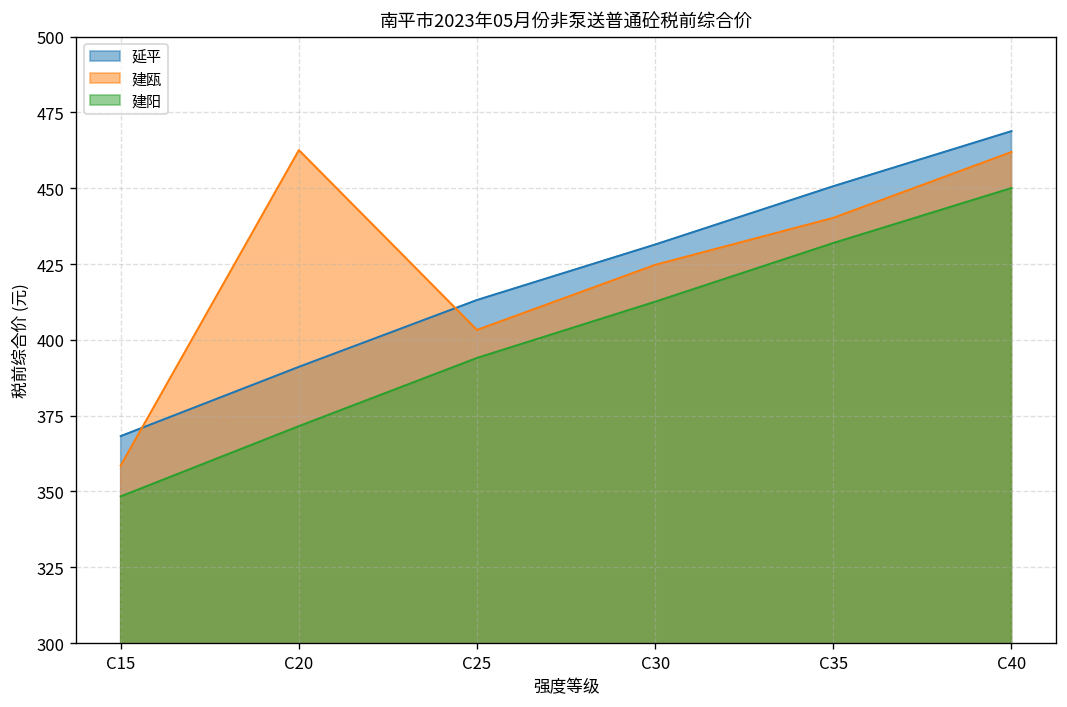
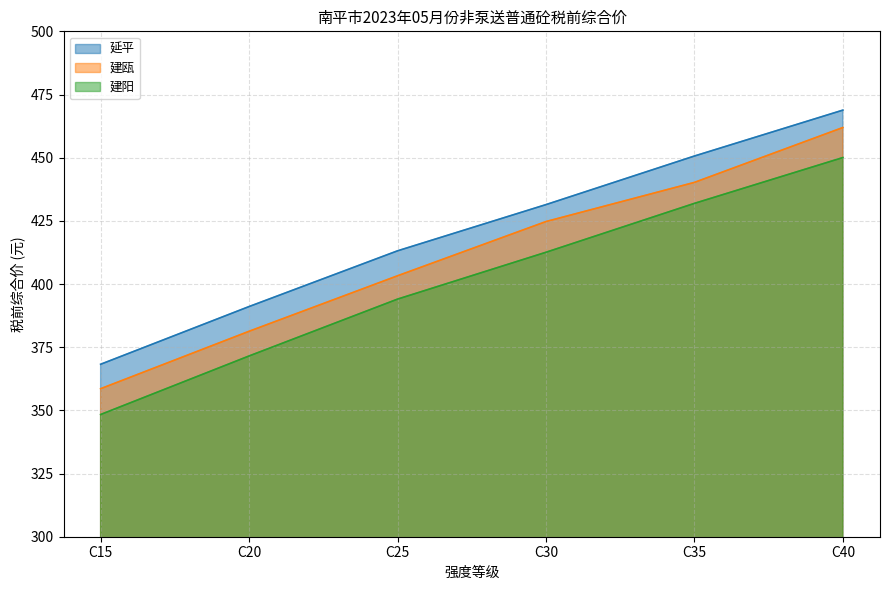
建瓯, C20: 463 -> 381
